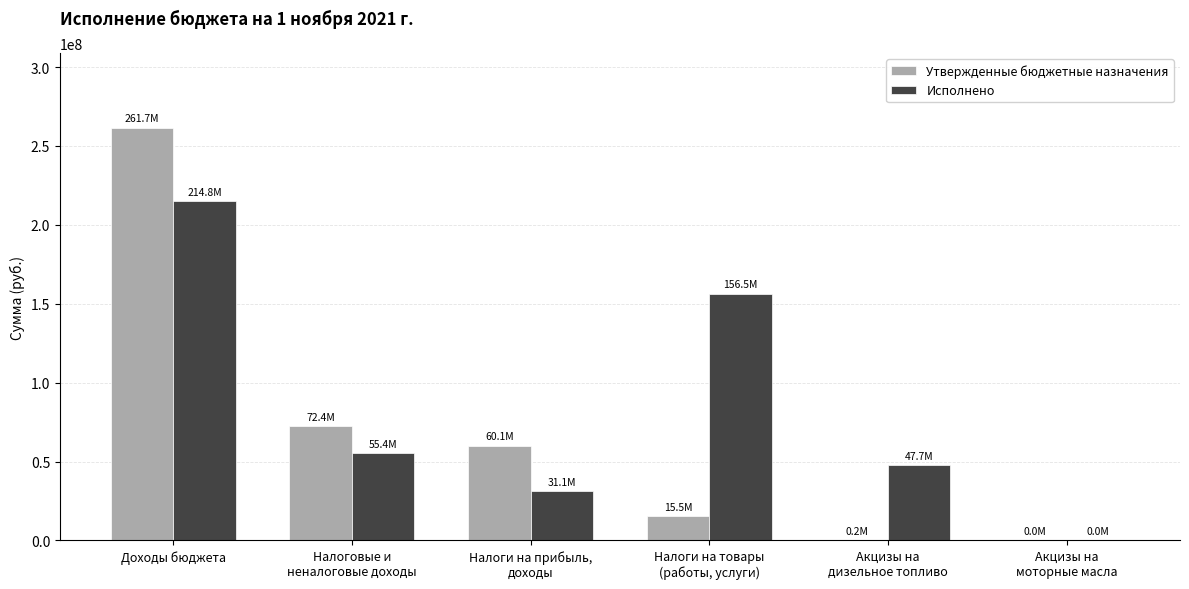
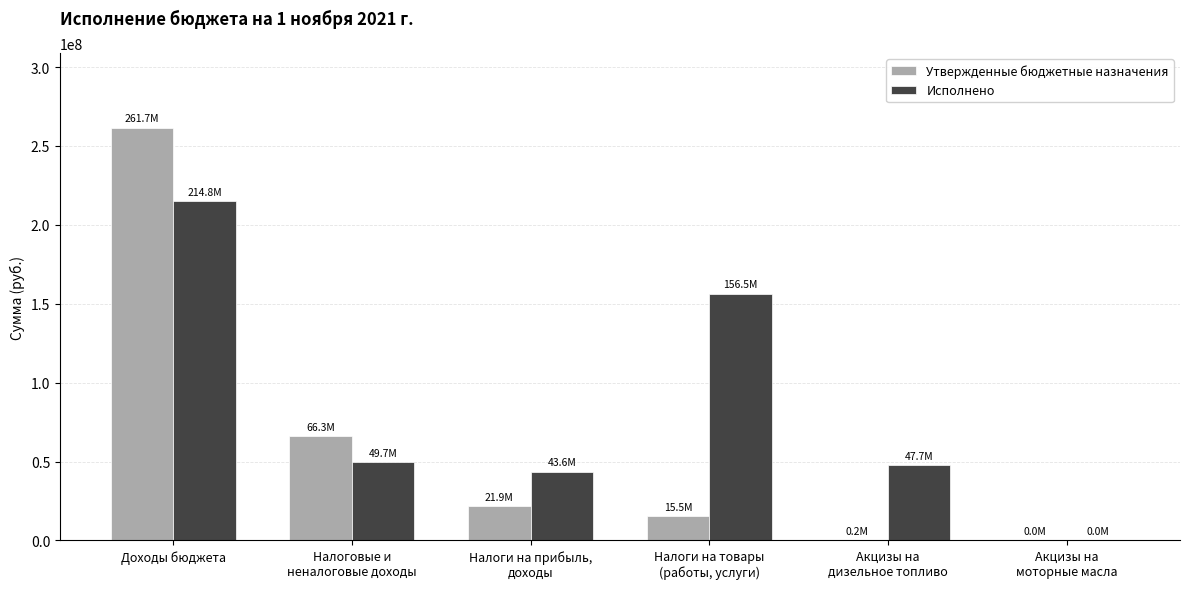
Утвержденные бюджетные назначения, Налоговые и неналоговые доходы: 72.4M -> 66.3M
Исполнено, Налоговые и неналоговые доходы: 55.4M -> 49.7M
Утвержденные бюджетные назначения, Налоги на прибыль, доходы: 60.1M -> 21.9M
Исполнено, Налоги на прибыль, доходы: 31.1M -> 43.6M
